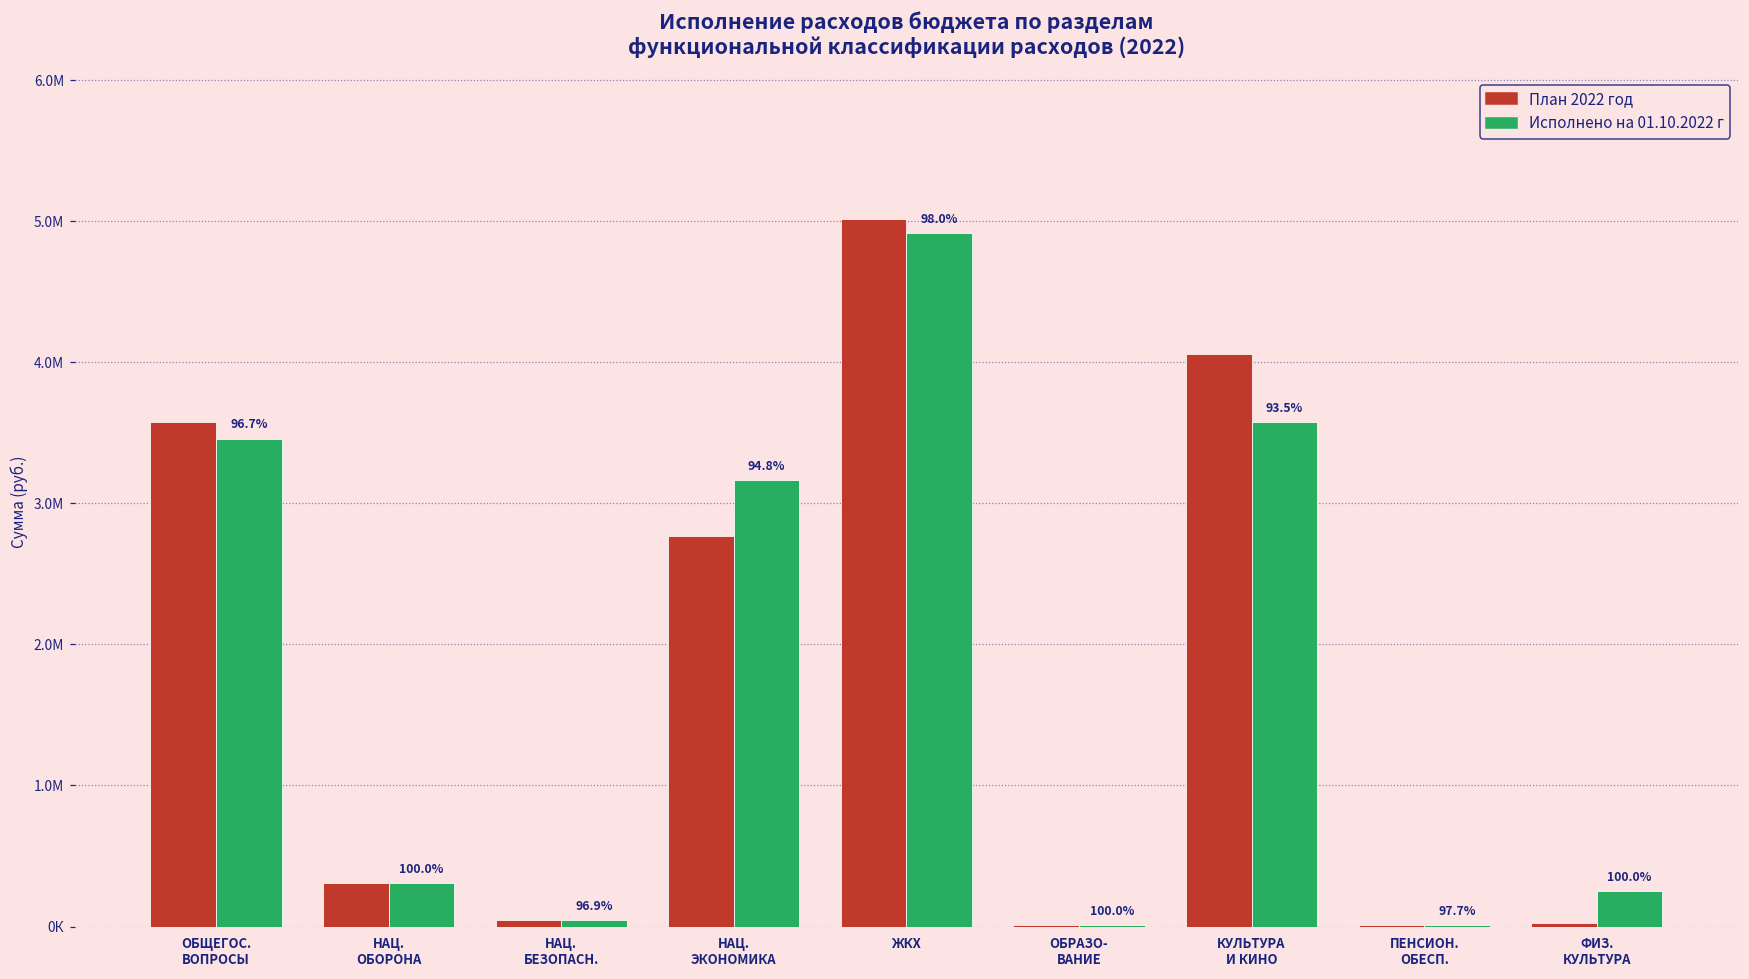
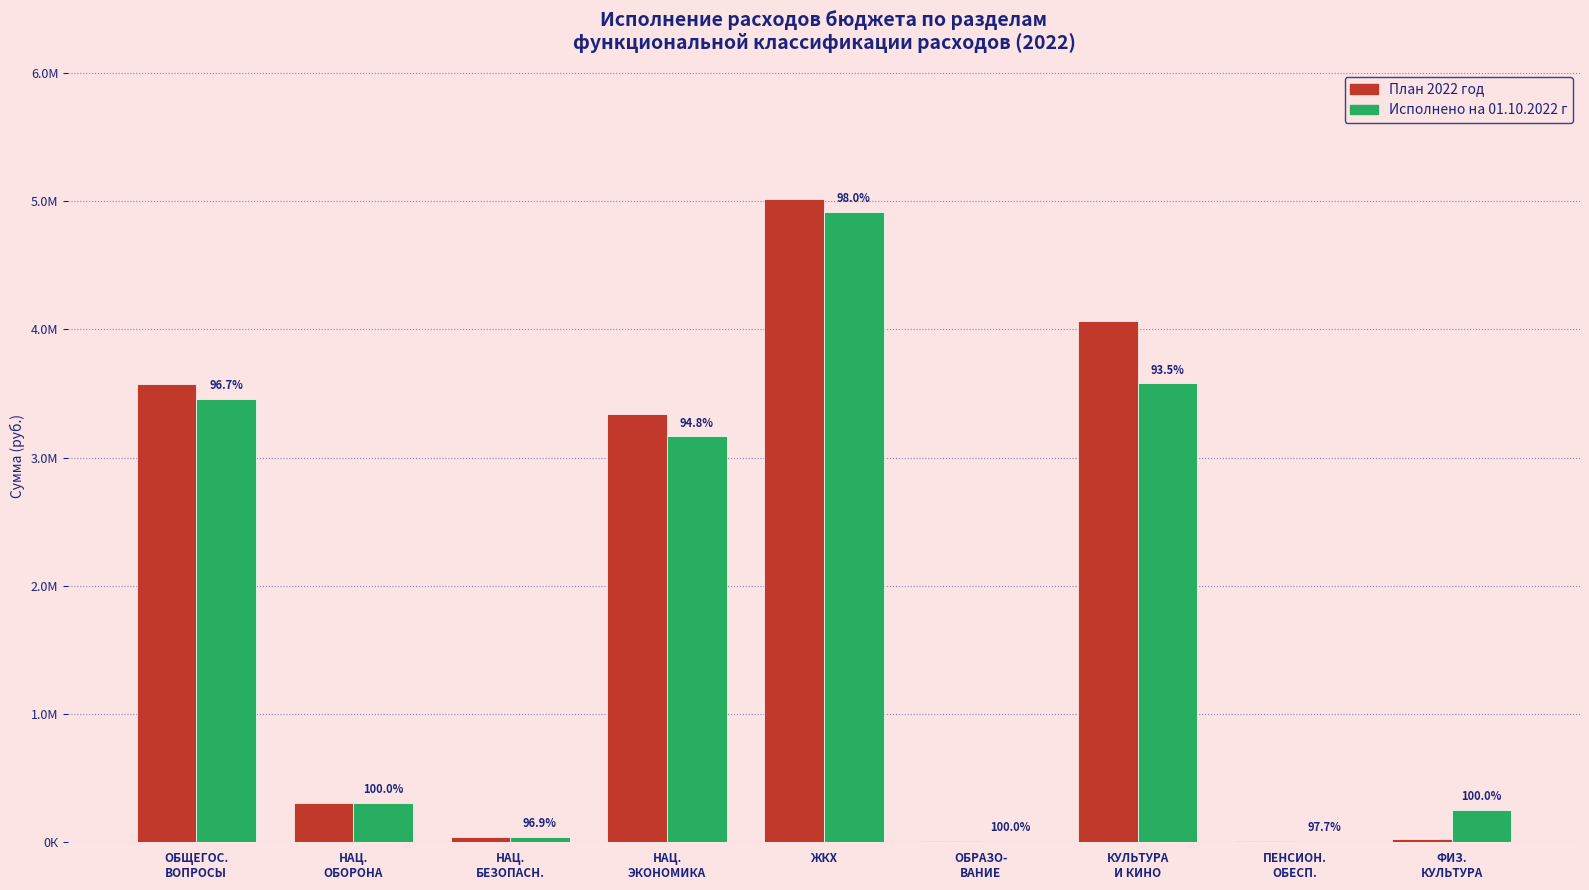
План 2022 год, НАЦ. ЭКОНОМИКА: 2.77М -> 3.34М
